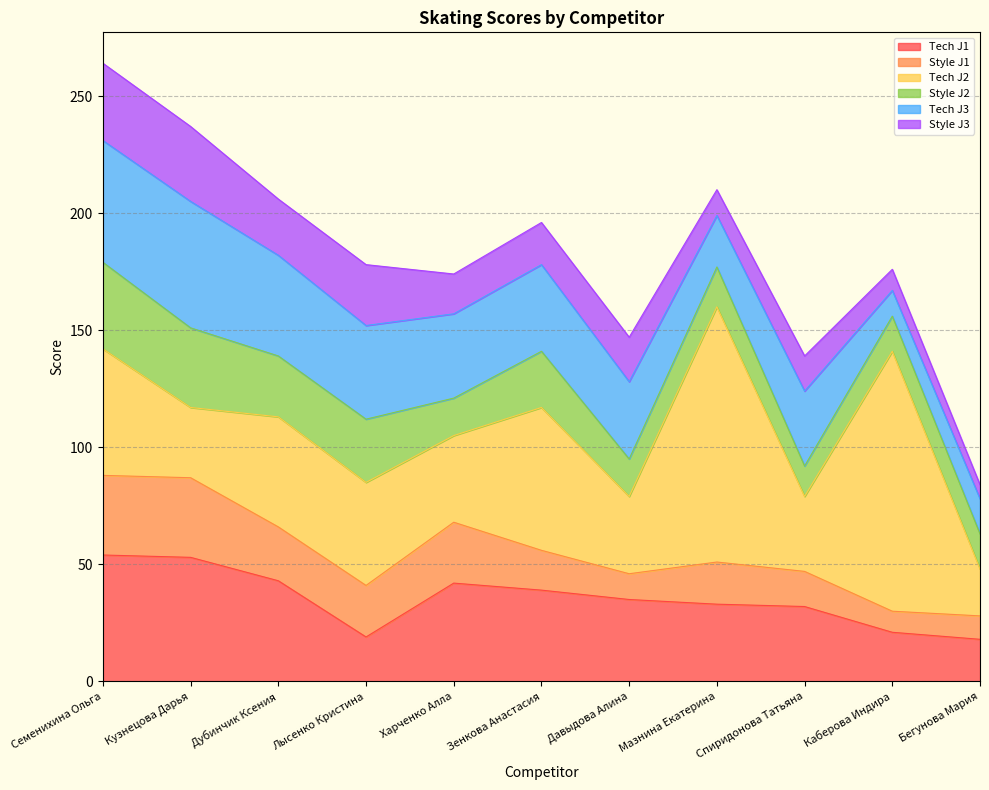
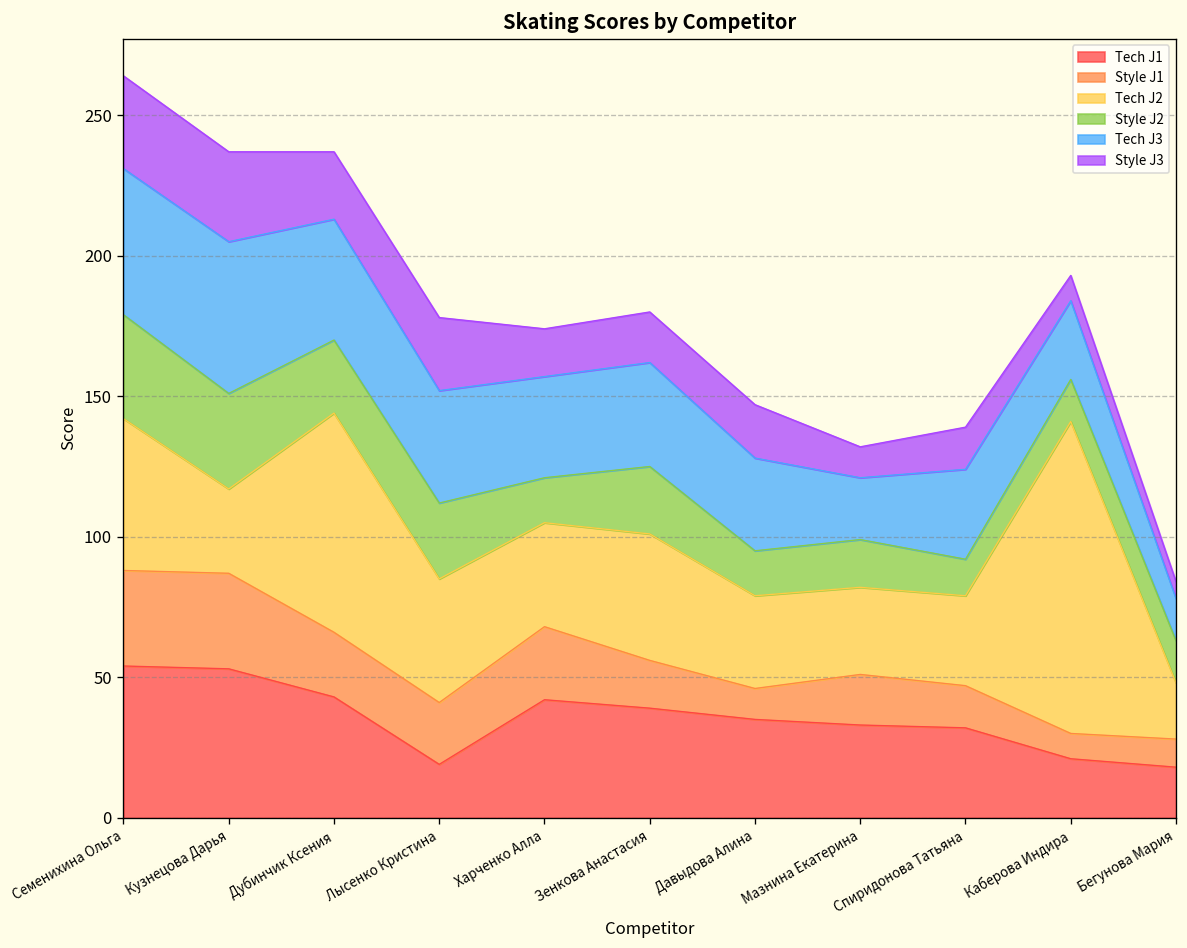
Tech J2, Дубинчик Ксения: 47 -> 78
Tech J2, Зенкова Анастасия: 61 -> 45
Tech J2, Мазнина Екатерина: 109 -> 31
Tech J3, Каберова Индира: 11 -> 28
